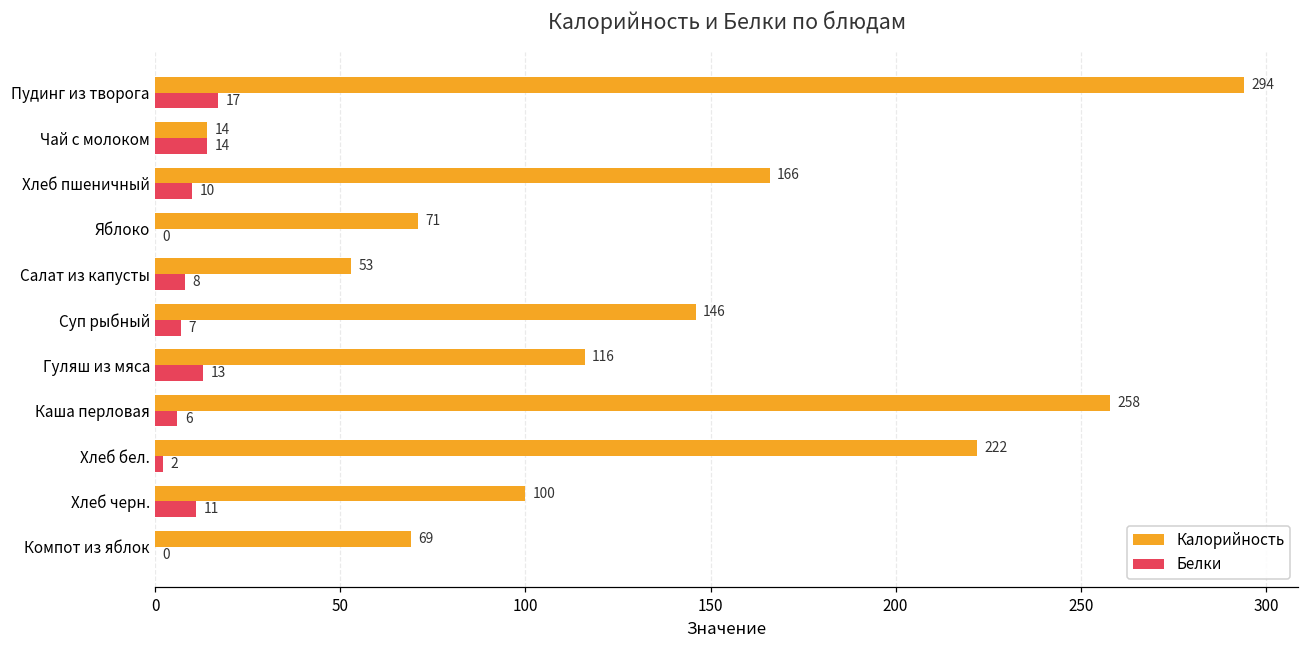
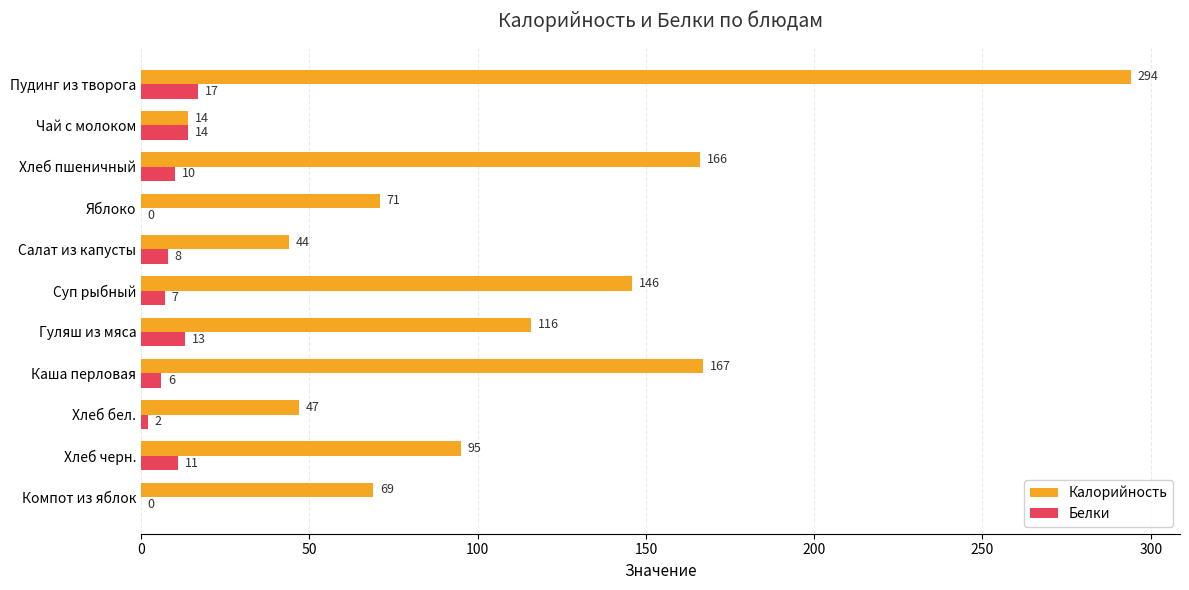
Калорийность, Салат из капусты: 53 -> 44
Калорийность, Каша перловая: 258 -> 167
Калорийность, Хлеб бел.: 222 -> 47
Калорийность, Хлеб черн.: 100 -> 95
